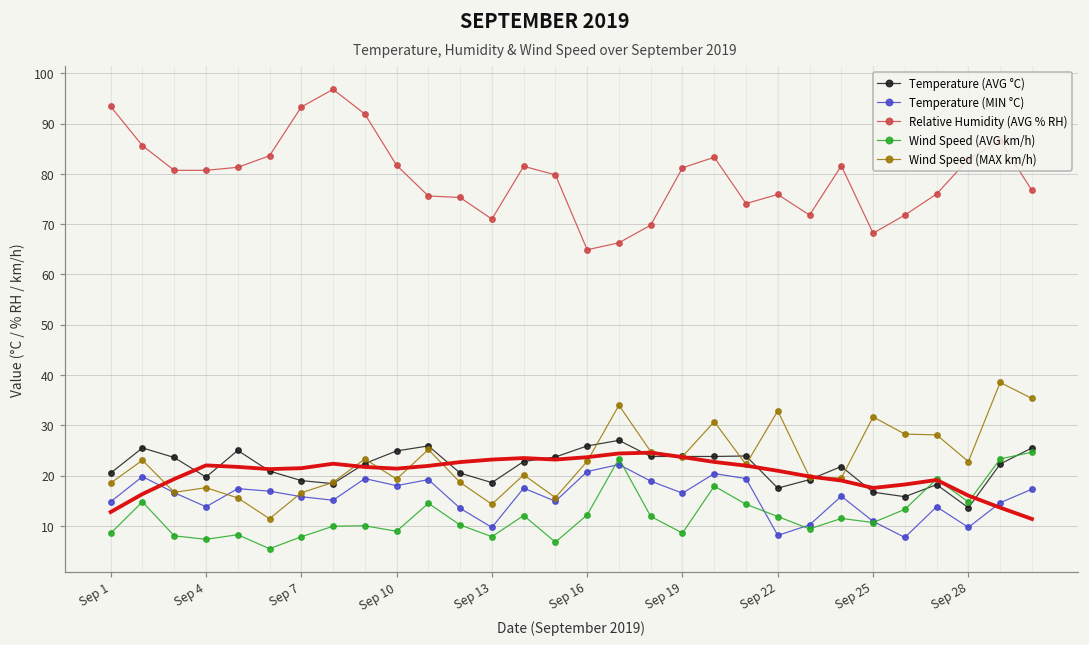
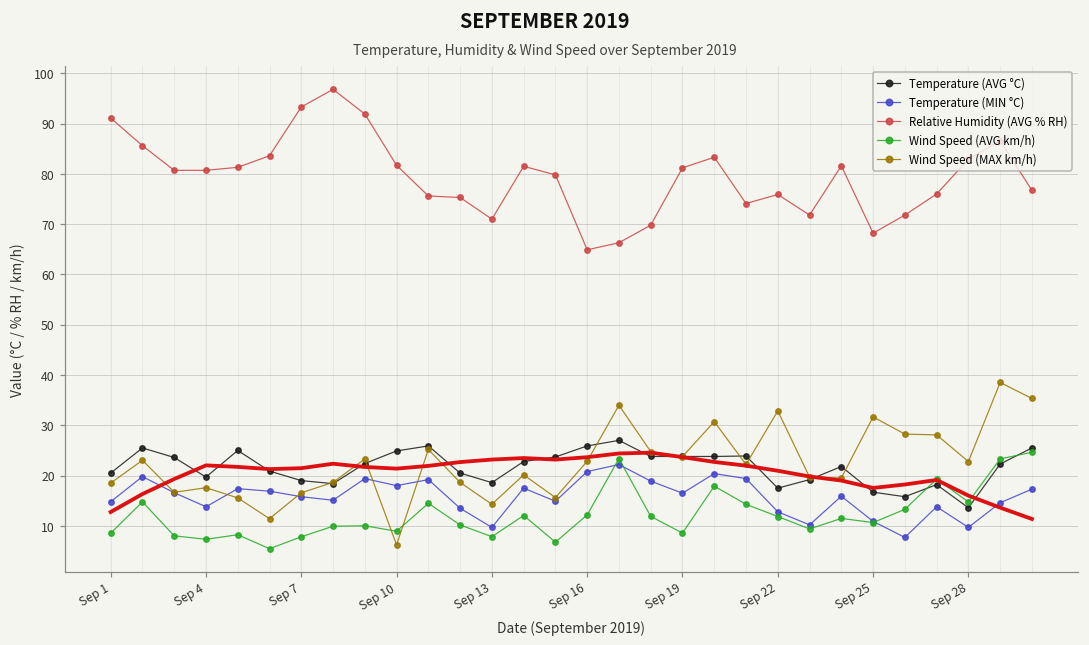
Relative Humidity (AVG % RH), Sep 1: 93 -> 91
Wind Speed (MAX km/h), Sep 10: 19 -> 6
Temperature (MIN °C), Sep 22: 8 -> 13
